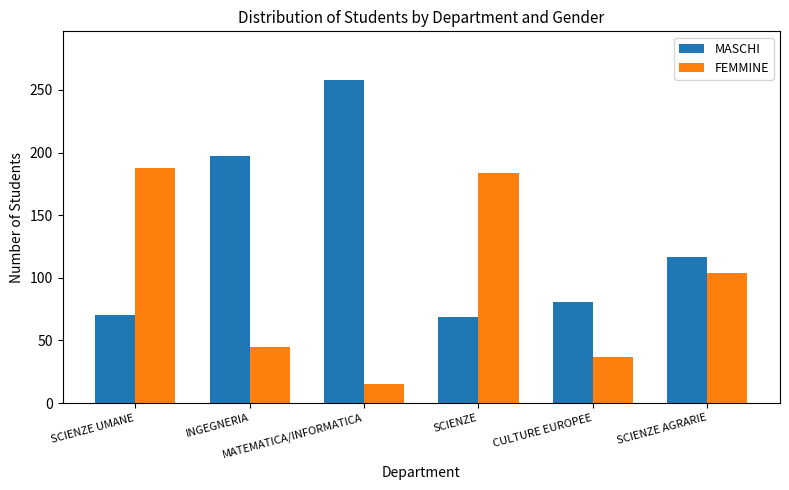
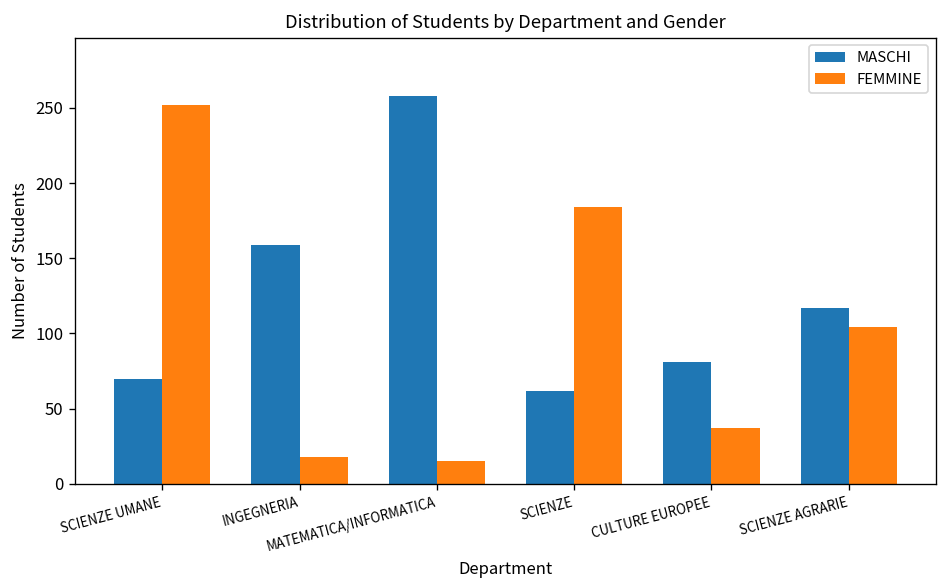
FEMMINE, SCIENZE UMANE: 188 -> 252
MASCHI, INGEGNERIA: 197 -> 159
FEMMINE, INGEGNERIA: 45 -> 18
MASCHI, SCIENZE: 69 -> 62
